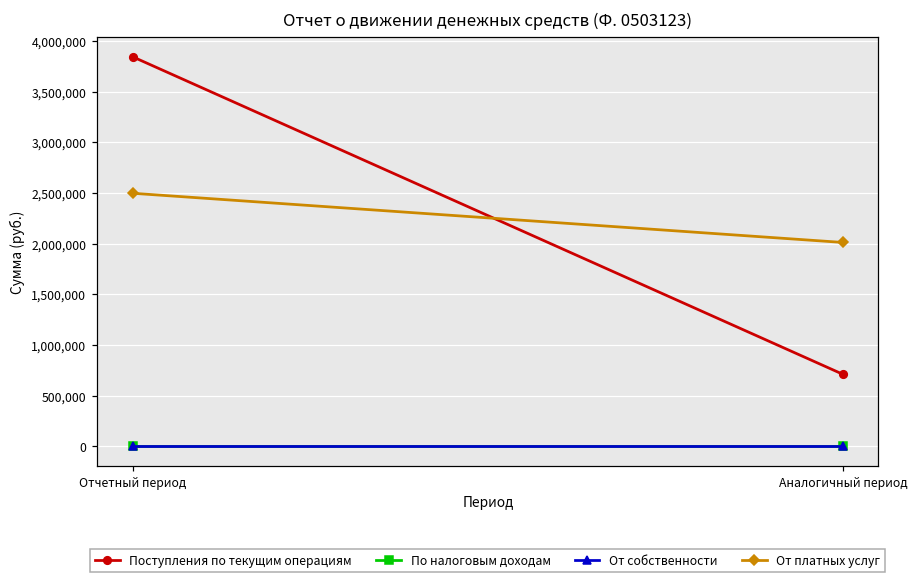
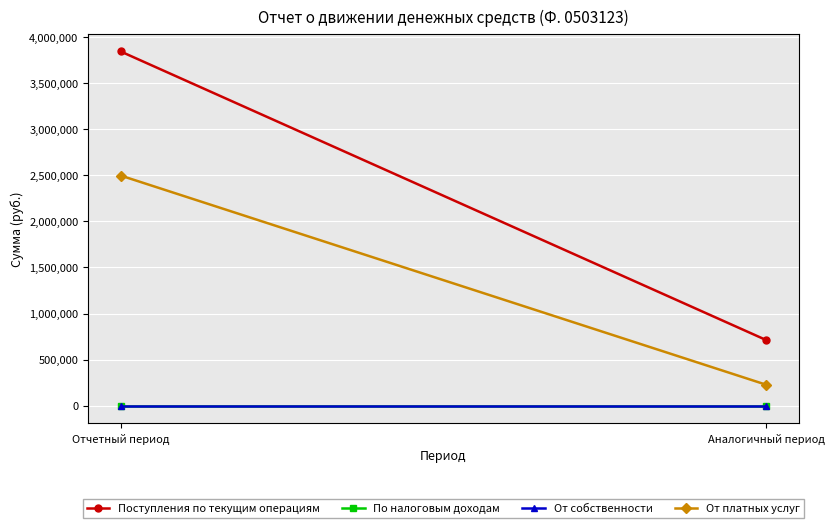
От платных услуг, Аналогичный период: 2,000,000 -> 200,000
